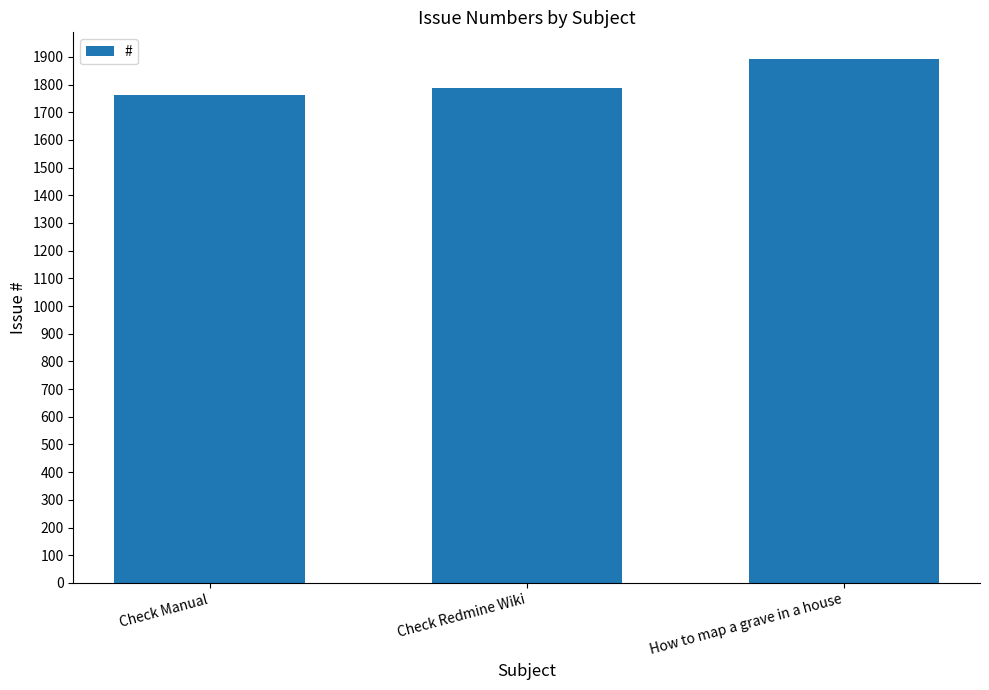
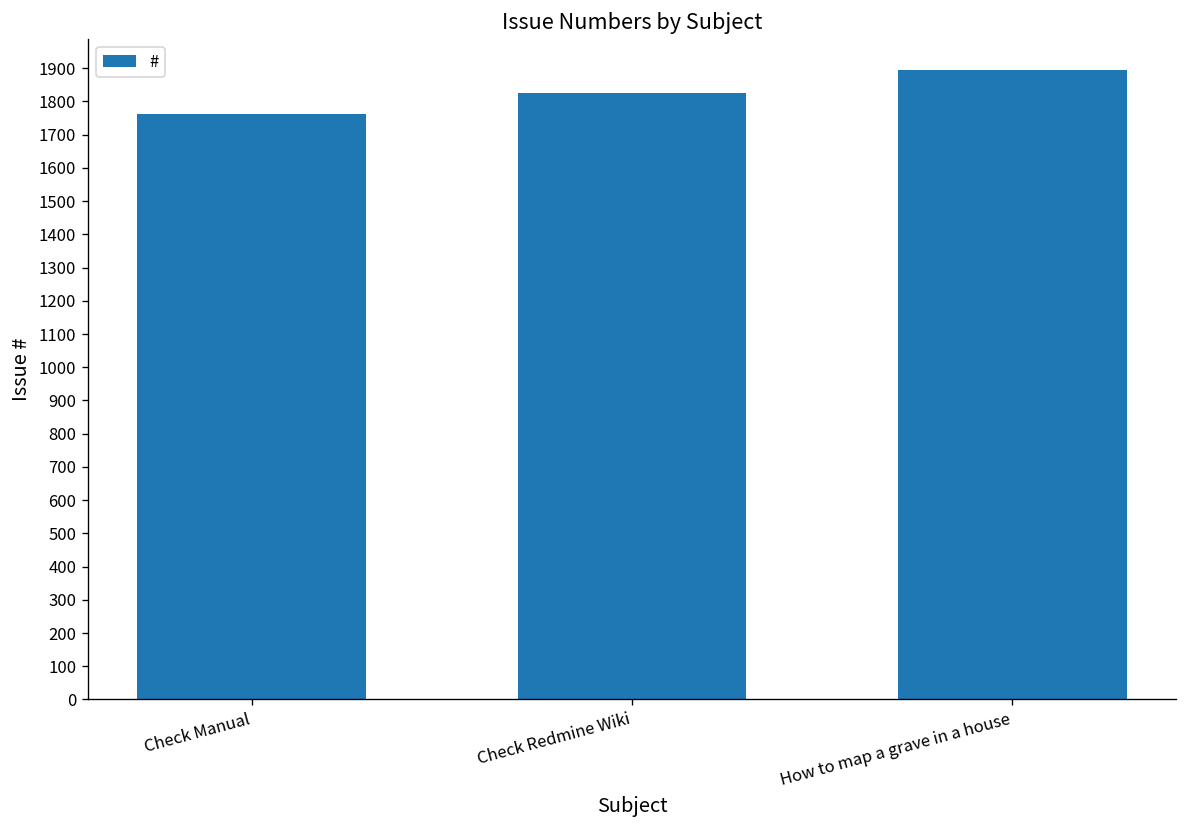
Check Redmine Wiki: 1790 -> 1830
